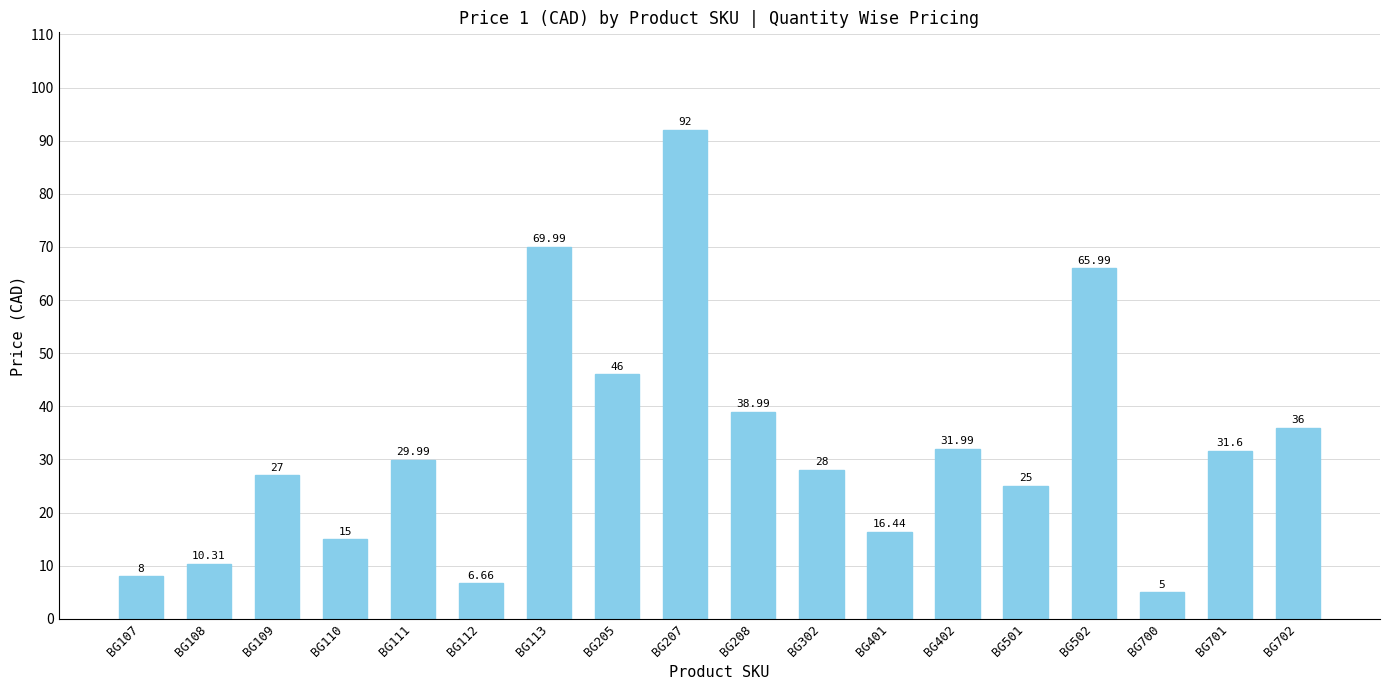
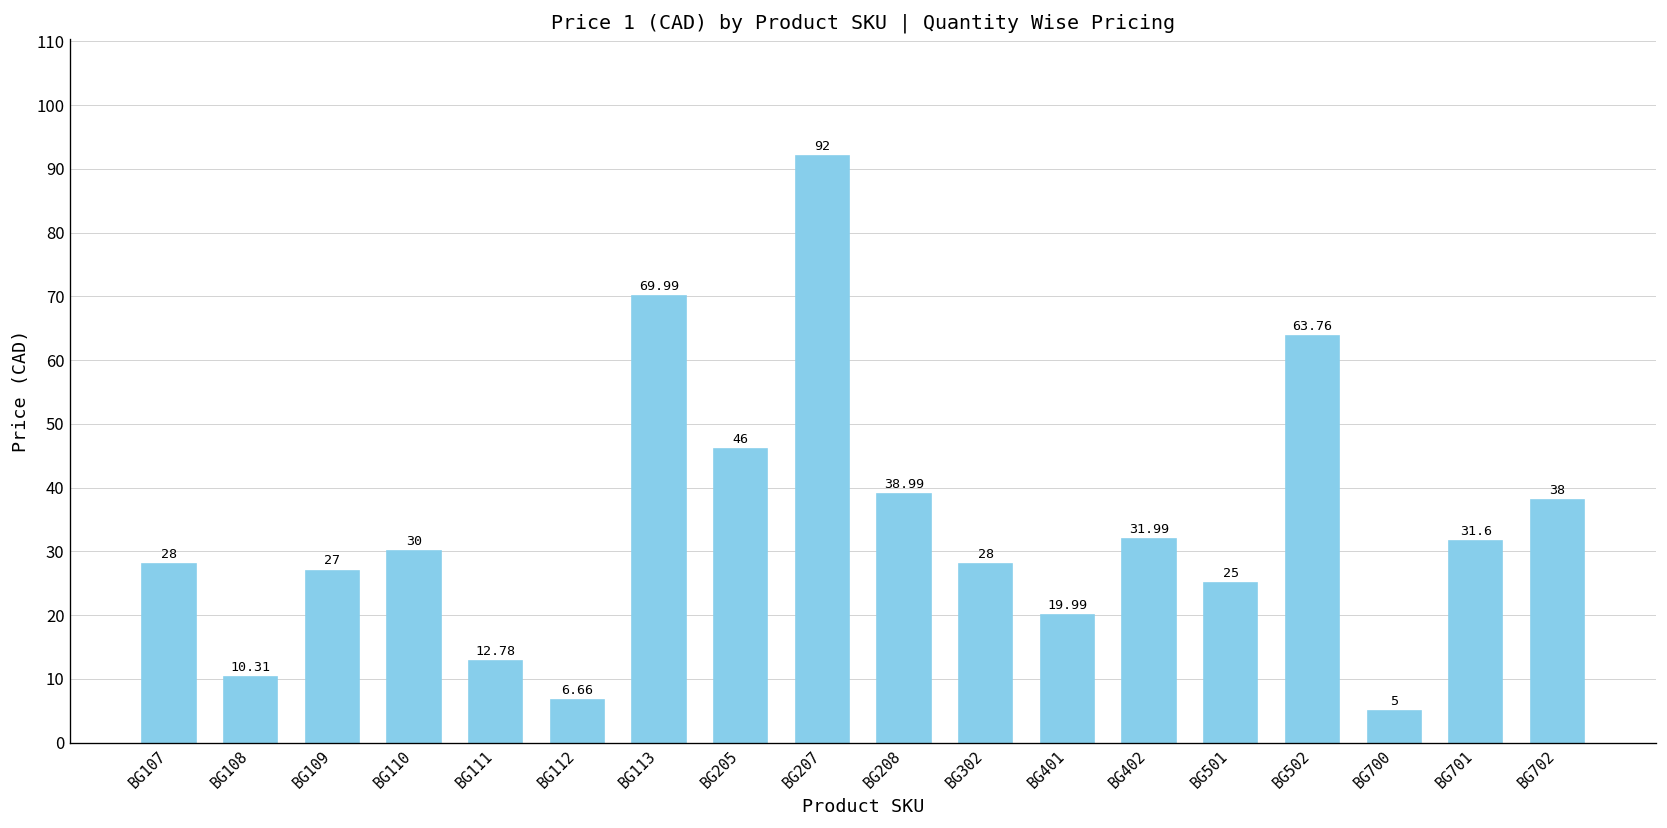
BG107: 8 -> 28
BG110: 15 -> 30
BG111: 29.99 -> 12.78
BG401: 16.44 -> 19.99
BG502: 65.99 -> 63.76
BG702: 36 -> 38
